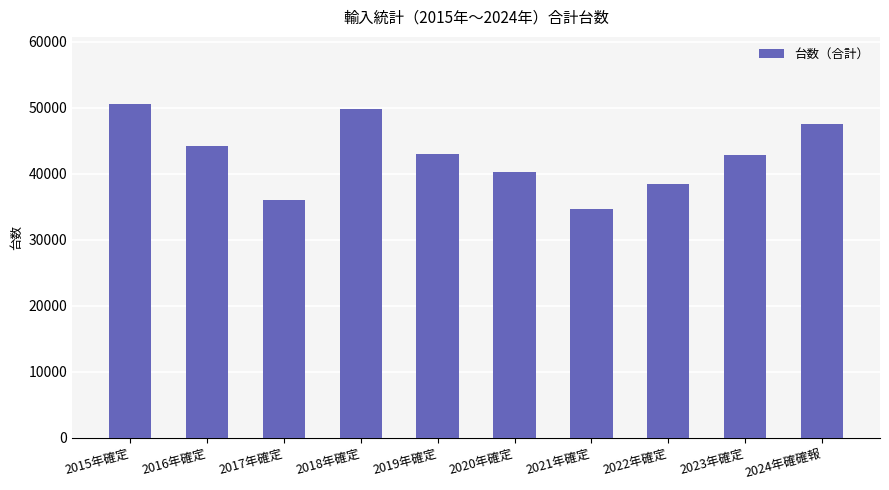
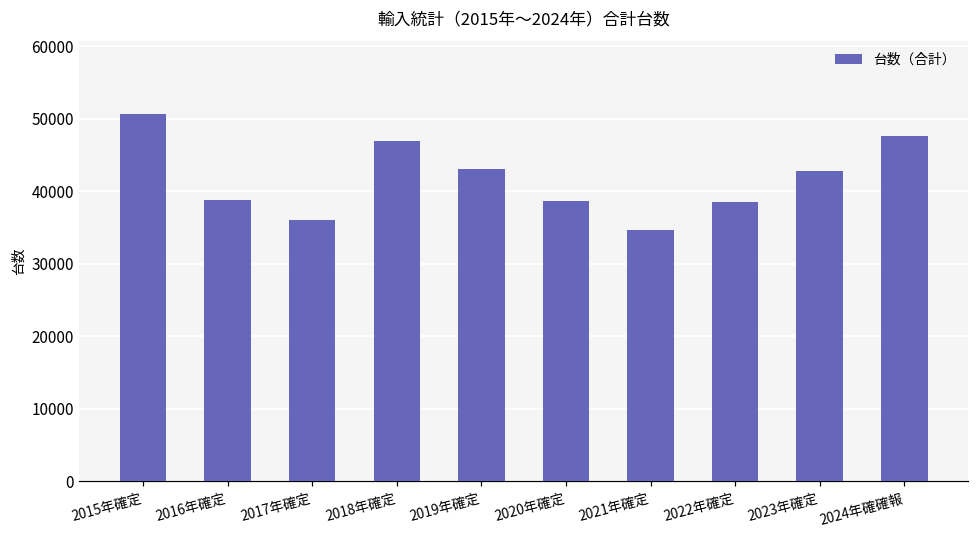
2016年確定: 44000 -> 39000
2018年確定: 50000 -> 47000
2020年確定: 40000 -> 39000
